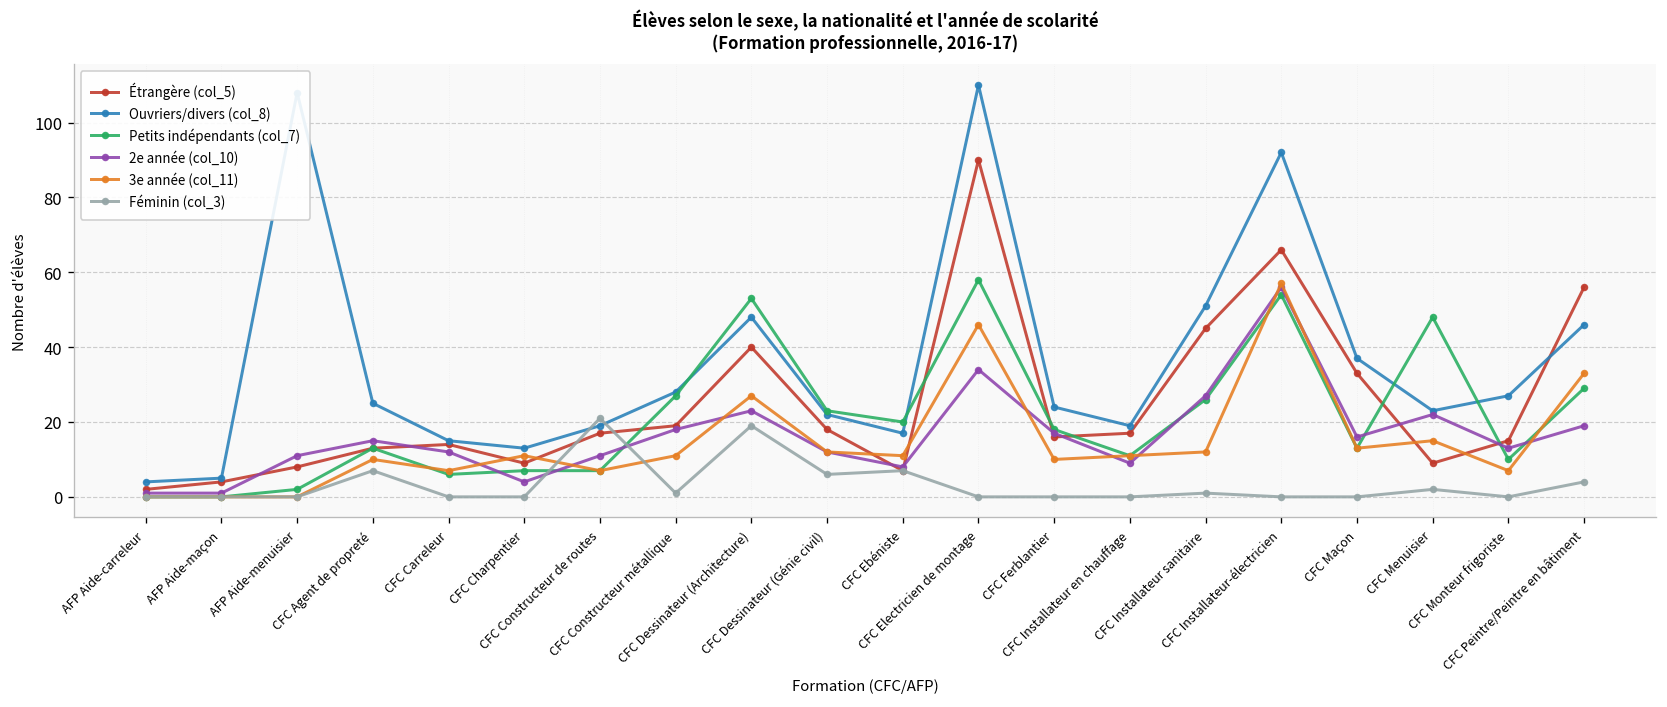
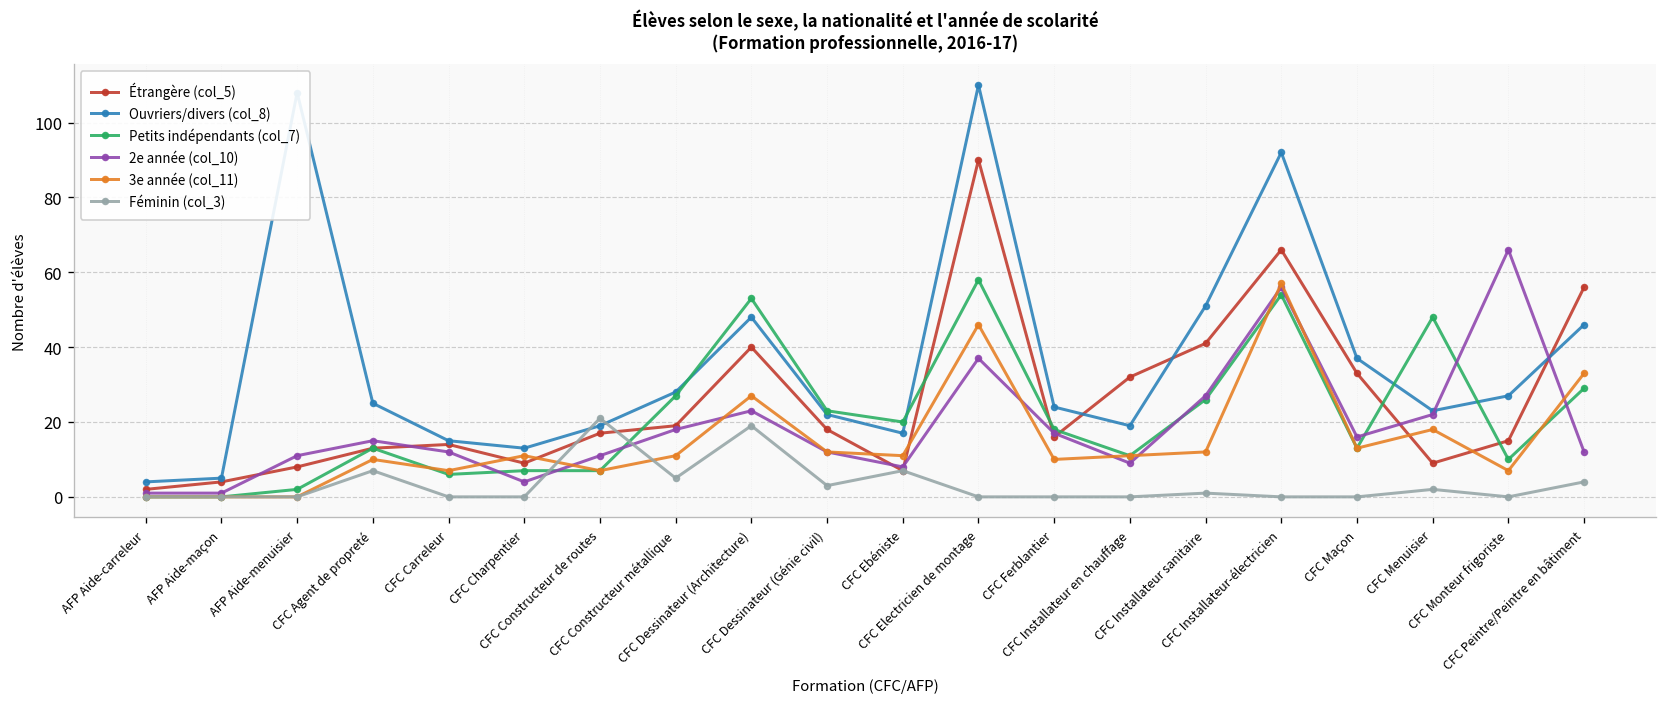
Féminin (col_3), CFC Constructeur métallique: 1 -> 5
Féminin (col_3), CFC Dessinateur (Génie civil): 6 -> 3
2e année (col_10), CFC Electricien de montage: 34 -> 37
Étrangère (col_5), CFC Installateur en chauffage: 17 -> 32
Étrangère (col_5), CFC Installateur sanitaire: 45 -> 41
3e année (col_11), CFC Menuisier: 15 -> 18
2e année (col_10), CFC Monteur frigoriste: 13 -> 66
2e année (col_10), CFC Peintre/Peintre en bâtiment: 19 -> 12
